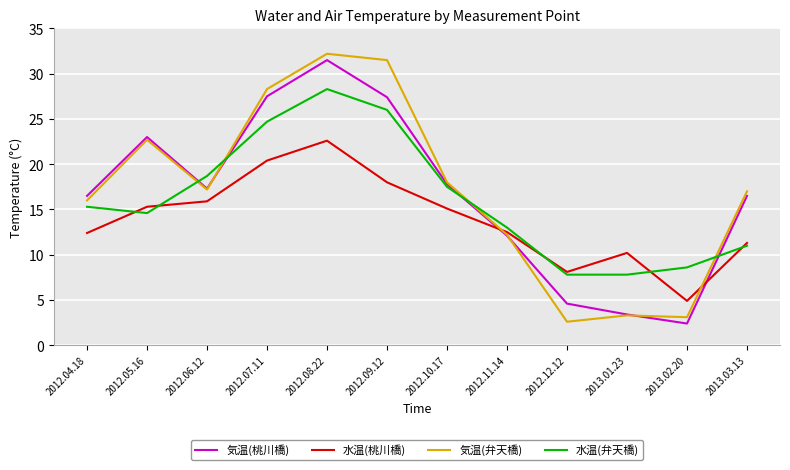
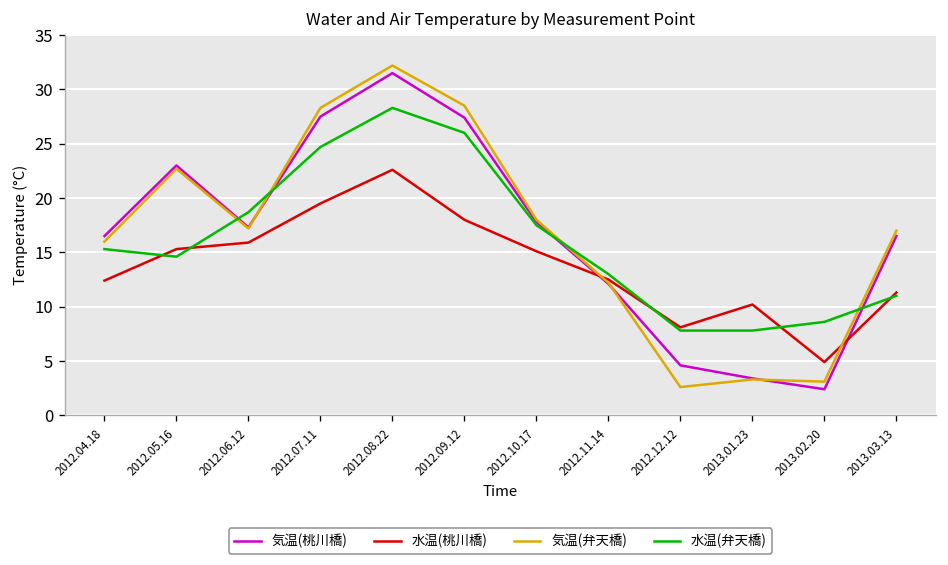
水温(桃川橋), 2012.07.11: 20.4 -> 19.5
気温(弁天橋), 2012.09.12: 32 -> 29
